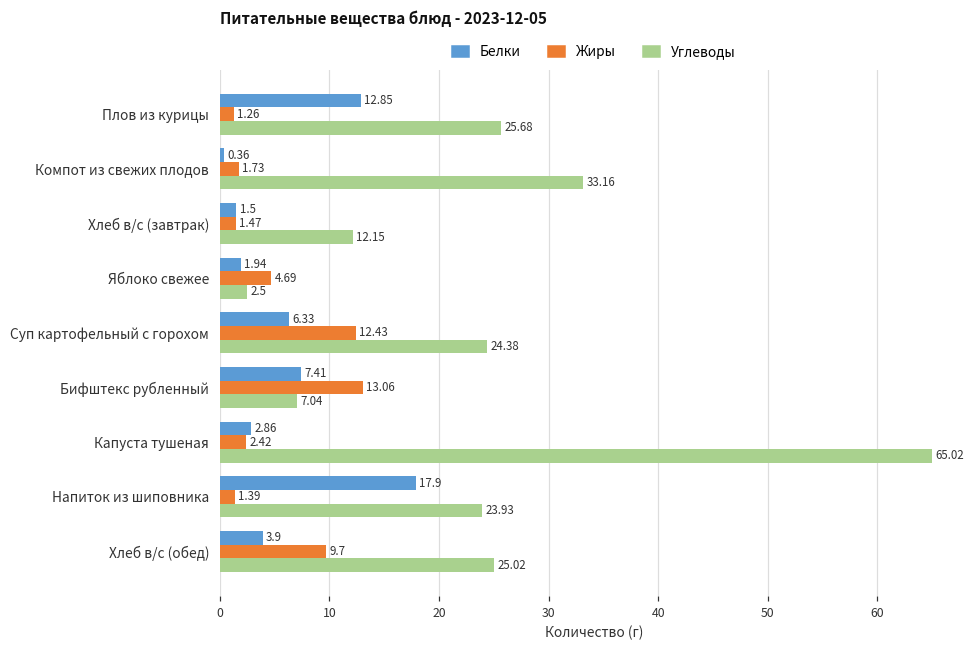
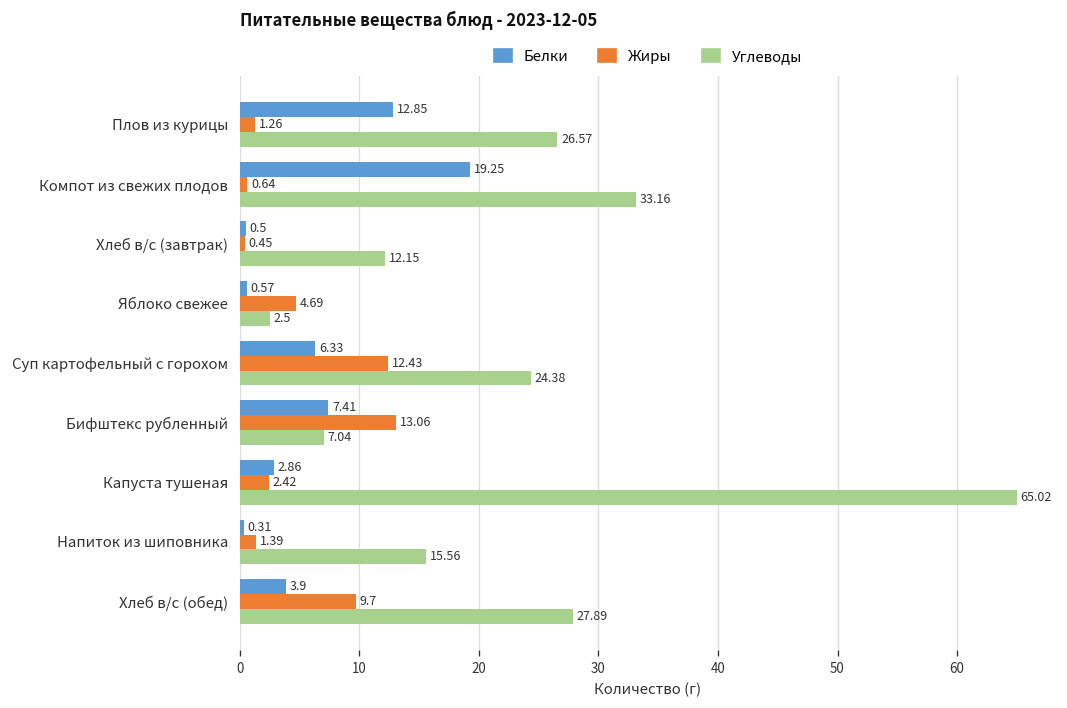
Углеводы, Плов из курицы: 25.68 -> 26.57
Белки, Компот из свежих плодов: 0.36 -> 19.25
Жиры, Компот из свежих плодов: 1.73 -> 0.64
Белки, Хлеб в/с (завтрак): 1.5 -> 0.5
Жиры, Хлеб в/с (завтрак): 1.47 -> 0.45
Белки, Яблоко свежее: 1.94 -> 0.57
Белки, Напиток из шиповника: 17.9 -> 0.31
Углеводы, Напиток из шиповника: 23.93 -> 15.56
Углеводы, Хлеб в/с (обед): 25.02 -> 27.89
